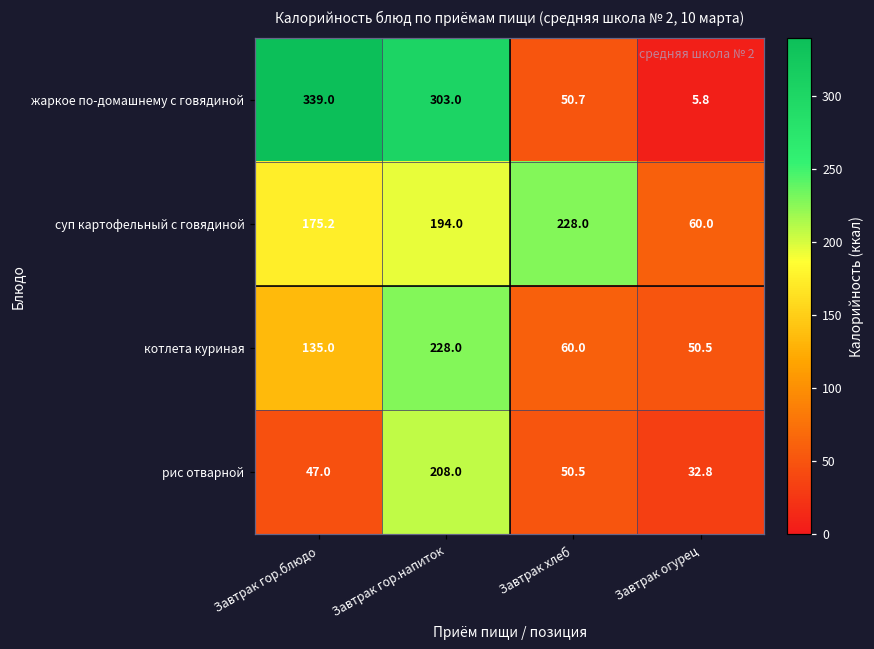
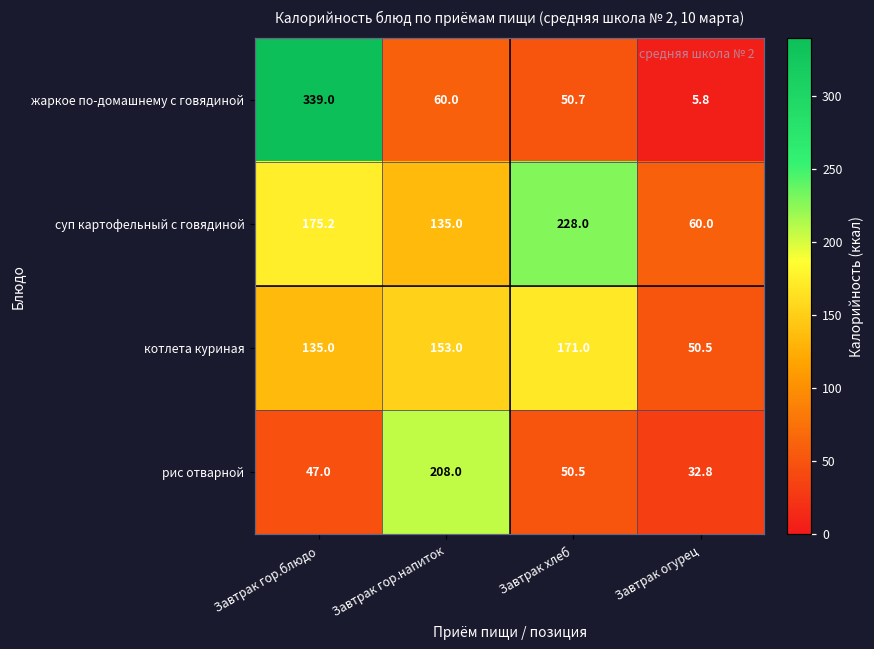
жаркое по-домашнему с говядиной, Завтрак гор.напиток: 303.0 -> 60.0
суп картофельный с говядиной, Завтрак гор.напиток: 194.0 -> 135.0
котлета куриная, Завтрак гор.напиток: 228.0 -> 153.0
котлета куриная, Завтрак хлеб: 60.0 -> 171.0
